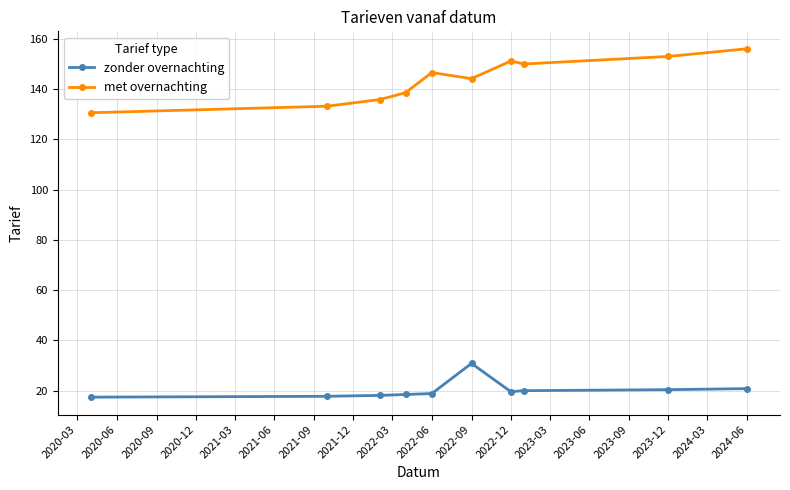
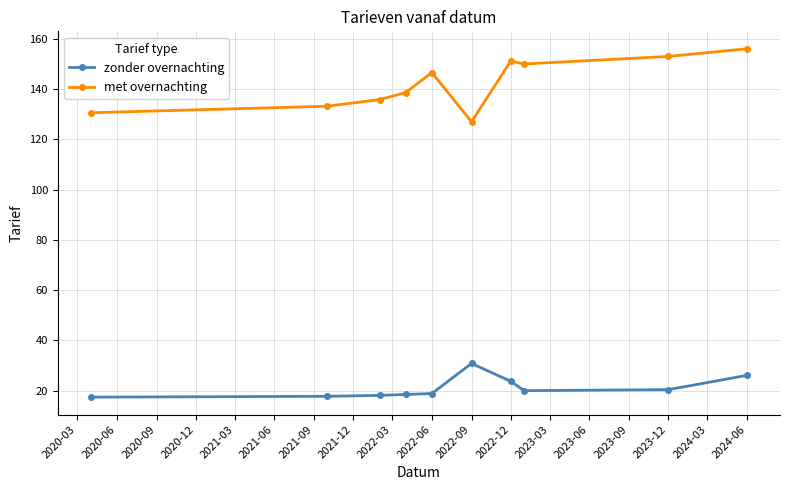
met overnachting, 2022-09: 144 -> 127
zonder overnachting, 2022-12: 20 -> 24
zonder overnachting, 2024-06: 21 -> 26
